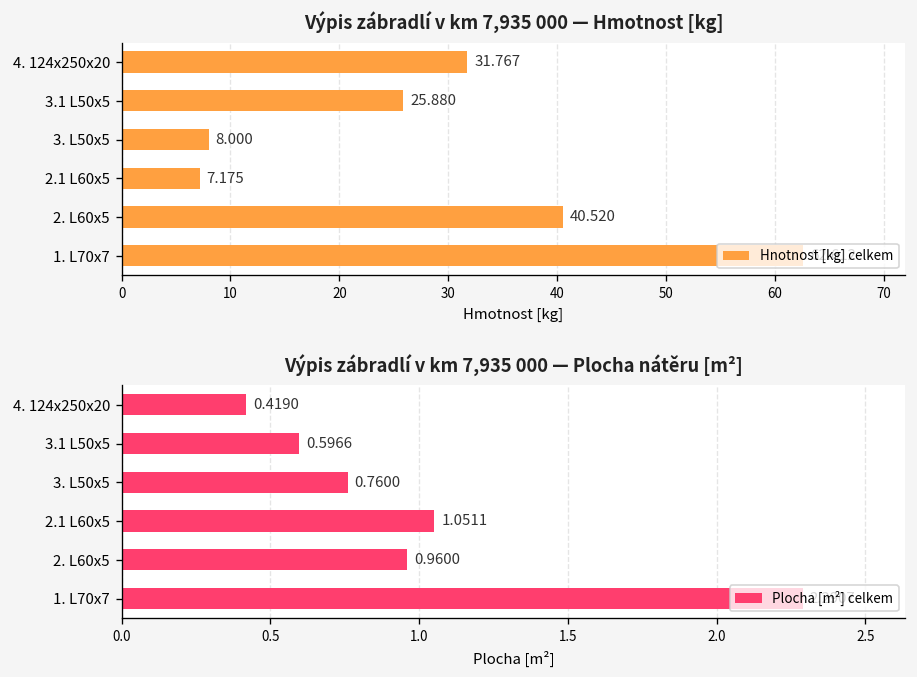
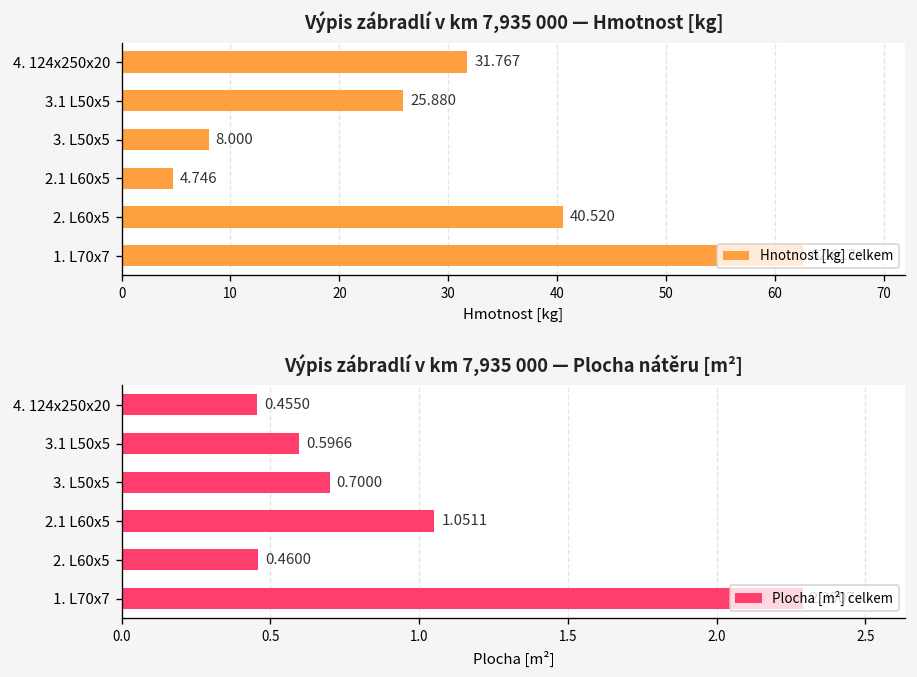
Výpis zábradlí v km 7,935 000 — Hmotnost [kg], 2.1 L60x5: 7.175 -> 4.746
Výpis zábradlí v km 7,935 000 — Plocha nátěru [m²], 4. 124x250x20: 0.4190 -> 0.4550
Výpis zábradlí v km 7,935 000 — Plocha nátěru [m²], 3. L50x5: 0.7600 -> 0.7000
Výpis zábradlí v km 7,935 000 — Plocha nátěru [m²], 2. L60x5: 0.9600 -> 0.4600
